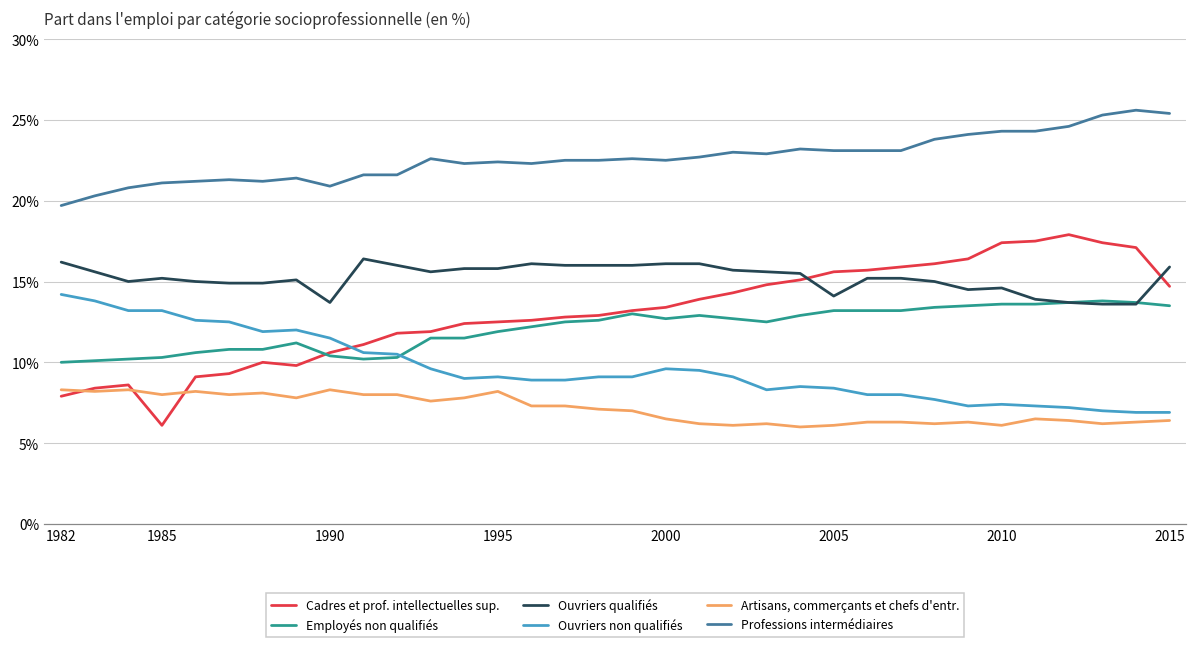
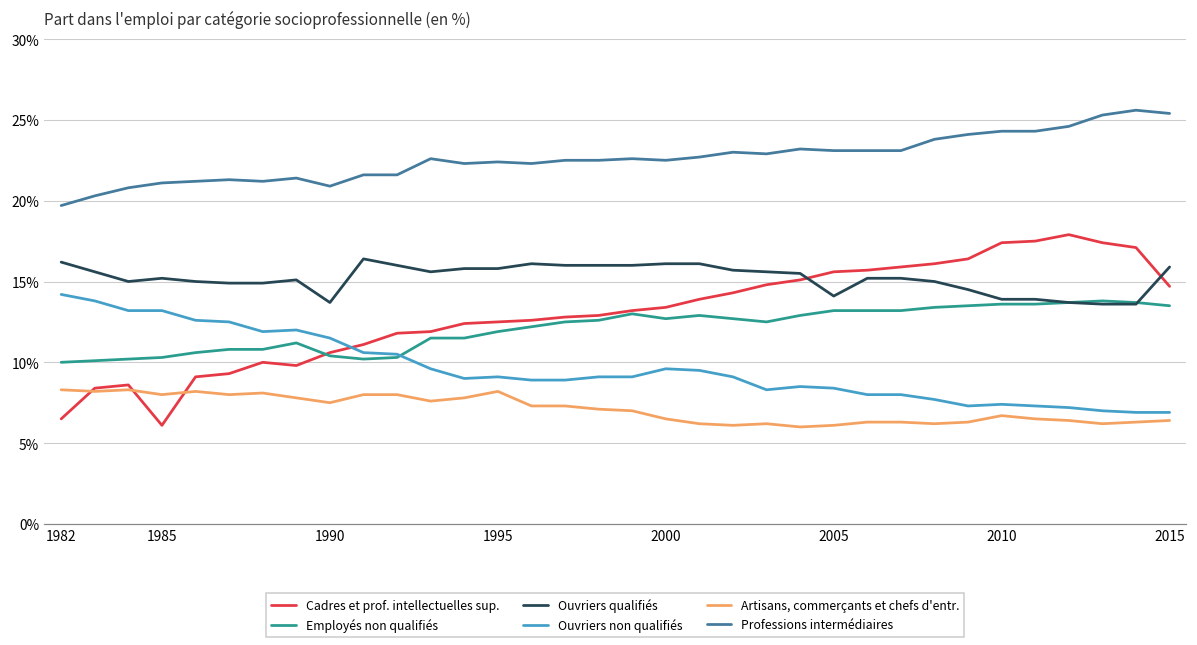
Cadres et prof. intellectuelles sup., 1982: 7.9% -> 6.5%
Artisans, commerçants et chefs d'entr., 1990: 8.3% -> 7.5%
Ouvriers qualifiés, 2010: 14.6% -> 13.9%
Artisans, commerçants et chefs d'entr., 2010: 6.1% -> 6.7%
